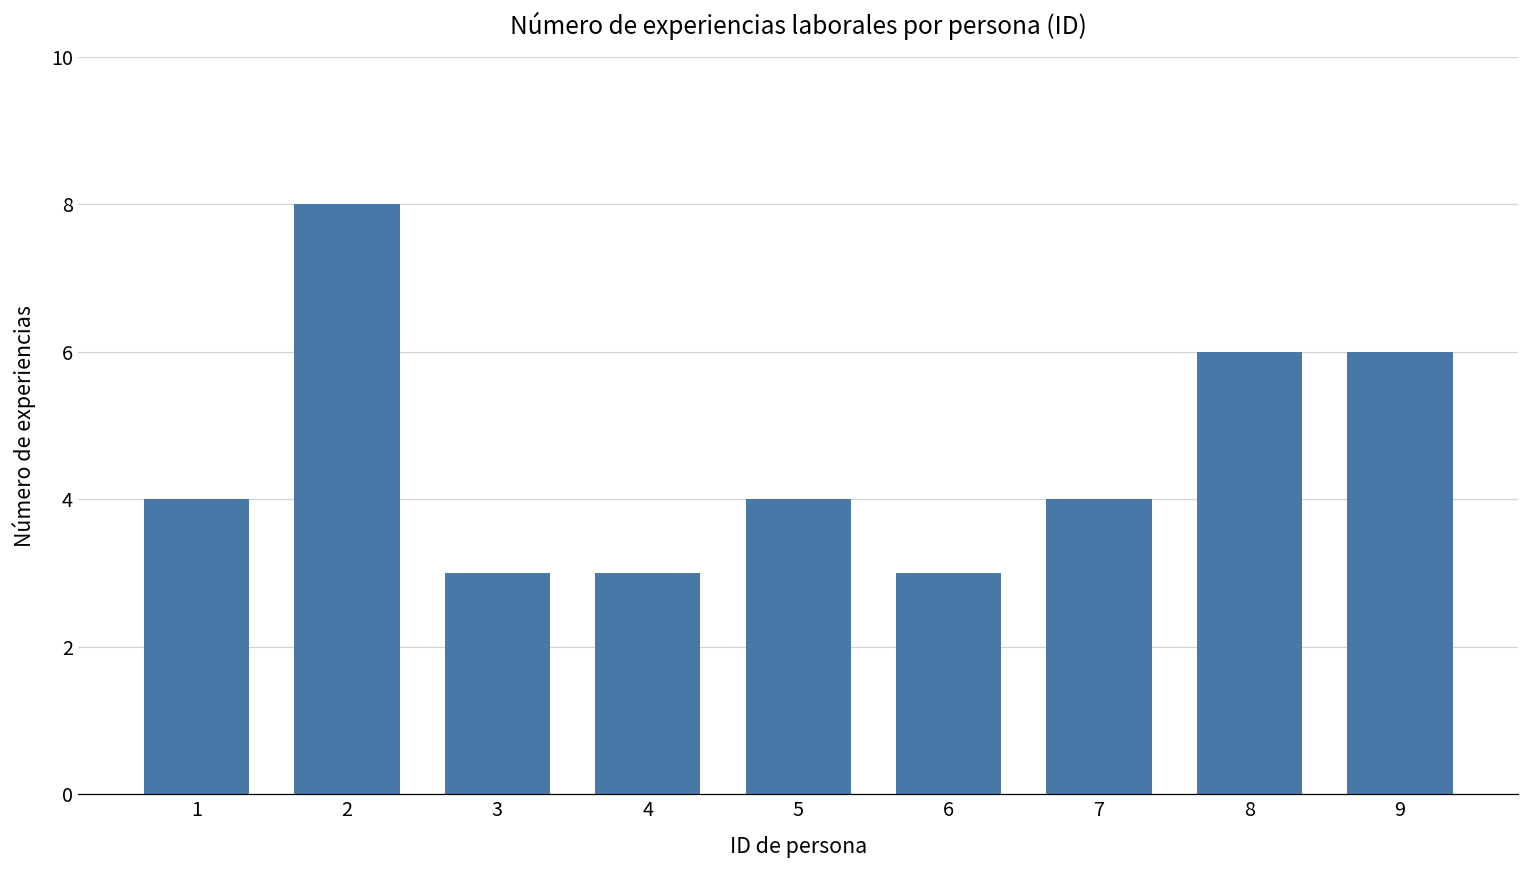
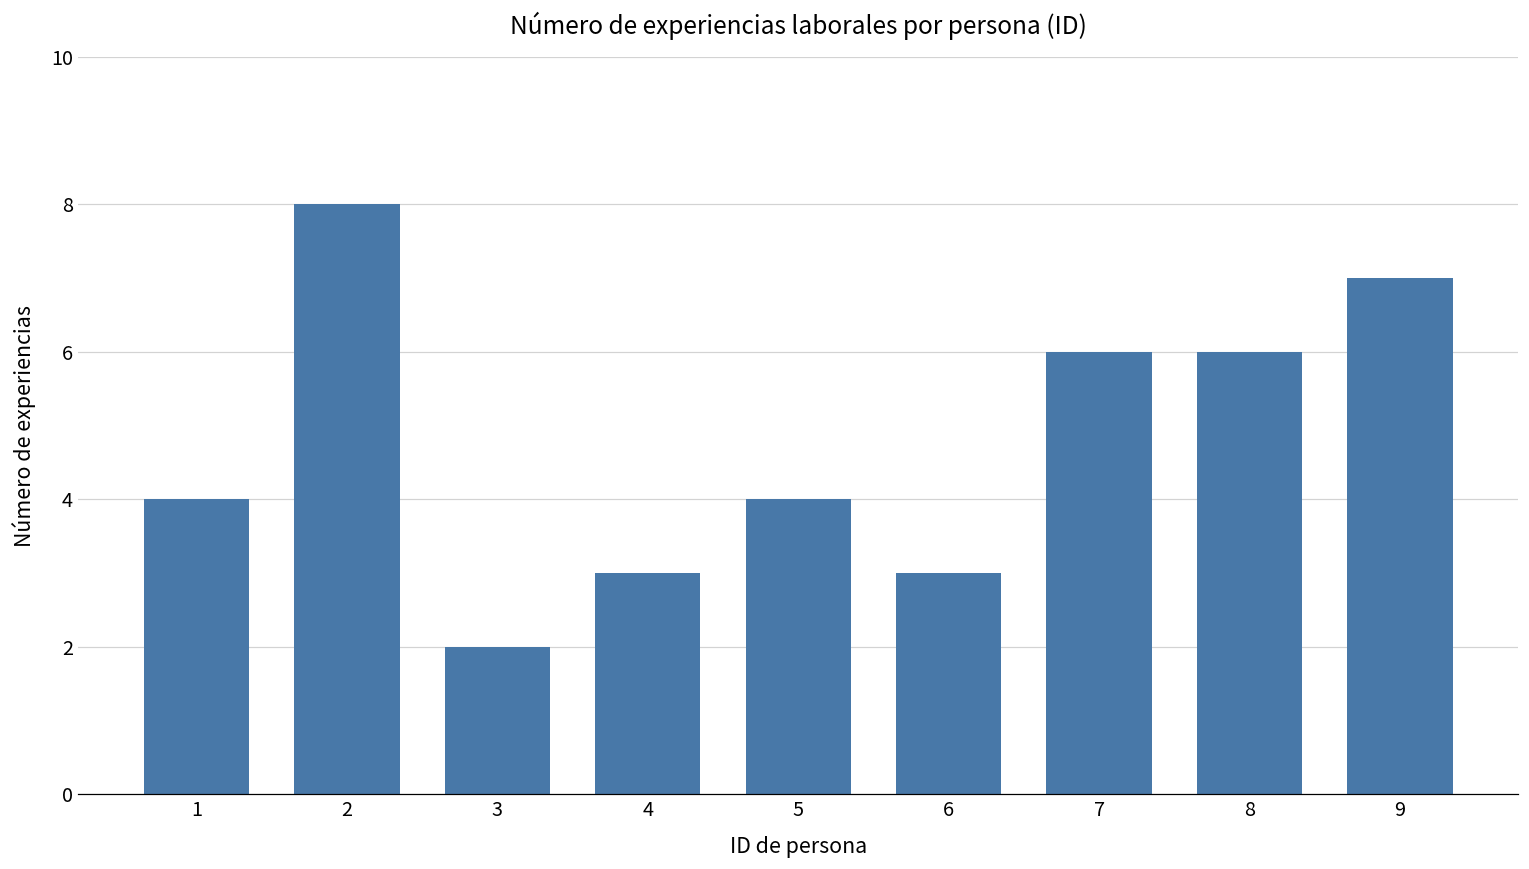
3: 3 -> 2
7: 4 -> 6
9: 6 -> 7
